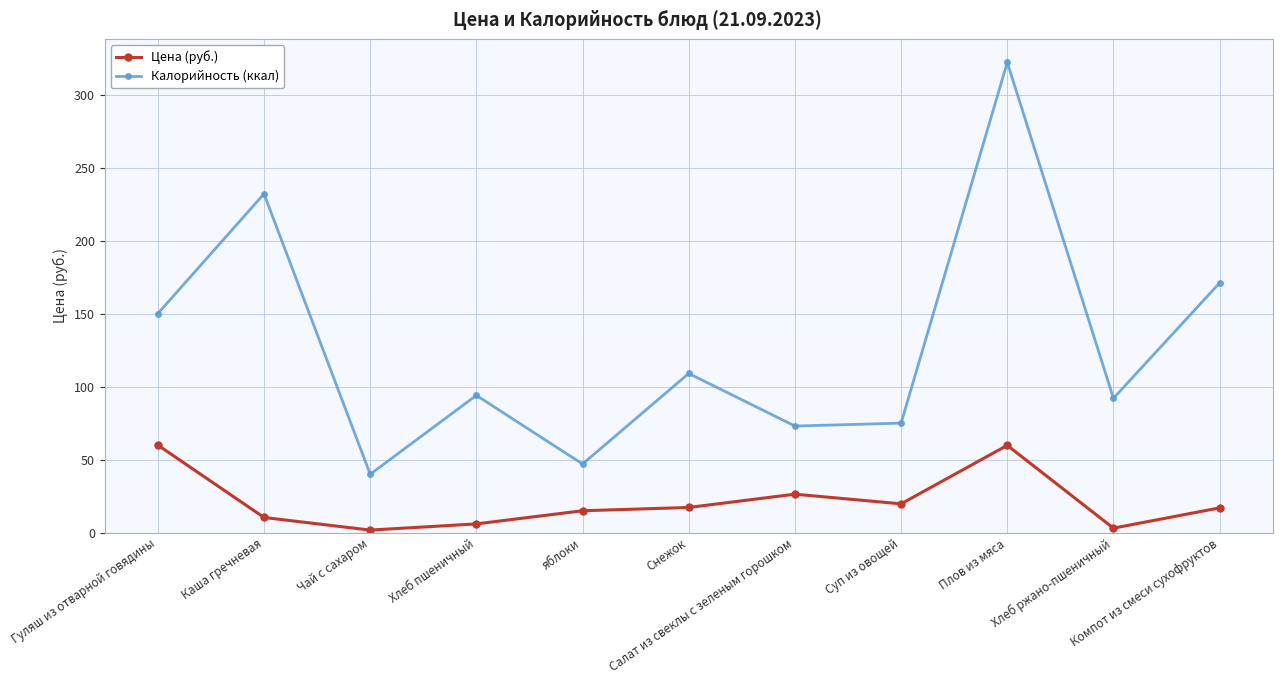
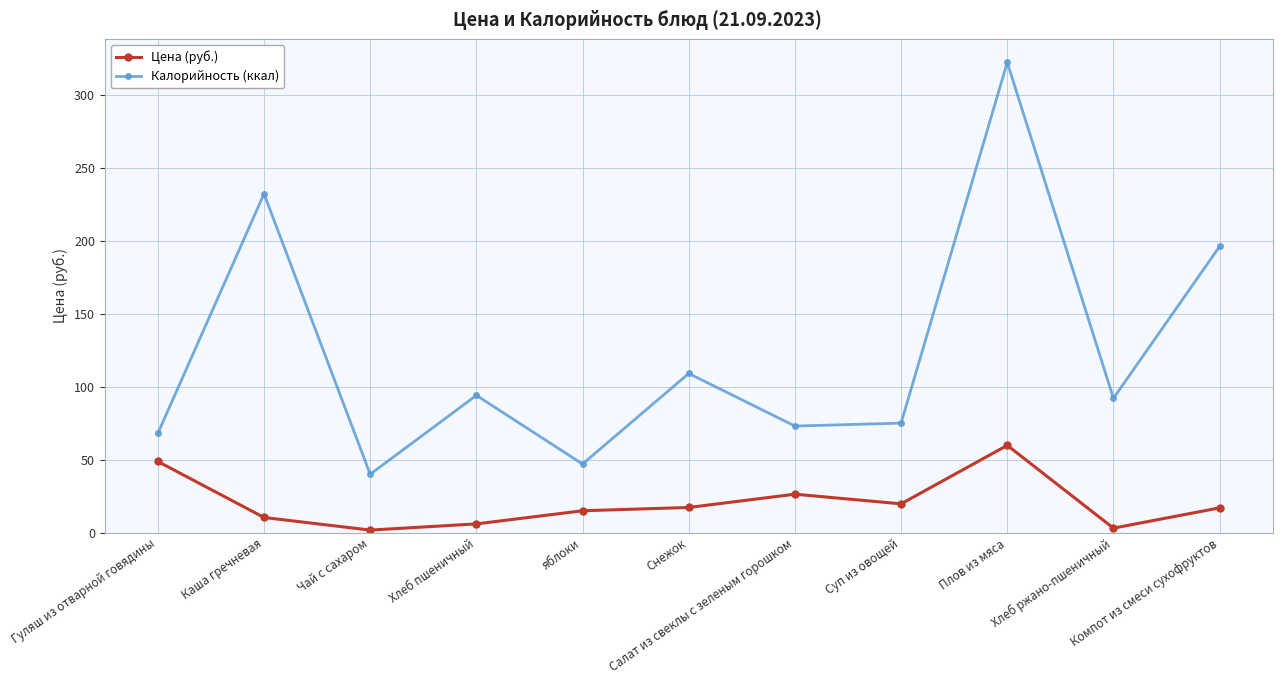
Цена (руб.), Гуляш из отварной говядины: 60 -> 49
Калорийность (ккал), Гуляш из отварной говядины: 150 -> 68
Калорийность (ккал), Компот из смеси сухофруктов: 171 -> 196
